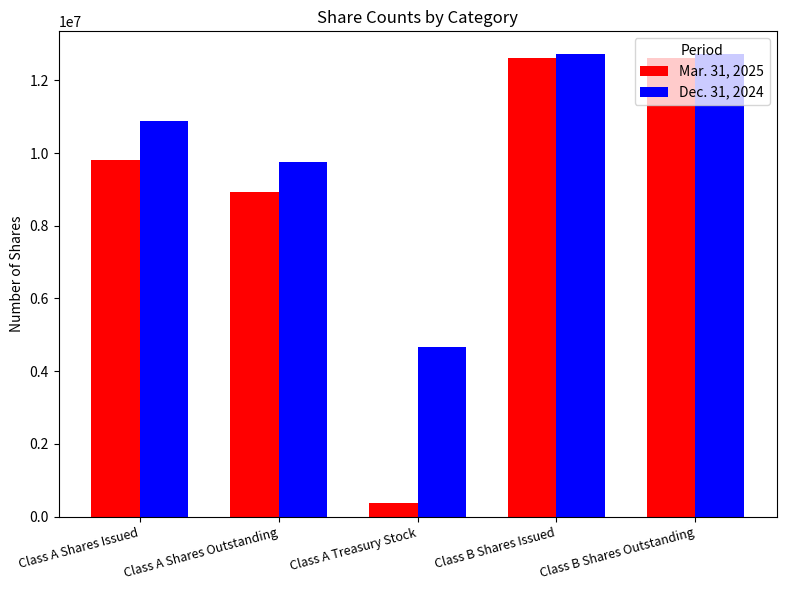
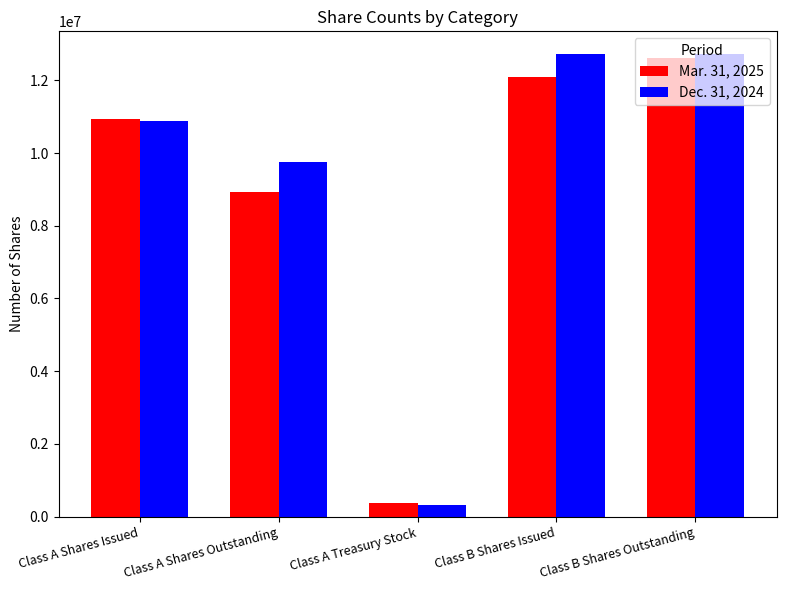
Mar. 31, 2025, Class A Shares Issued: 9800000 -> 10900000
Dec. 31, 2024, Class A Treasury Stock: 4700000 -> 300000
Mar. 31, 2025, Class B Shares Issued: 12600000 -> 12100000
